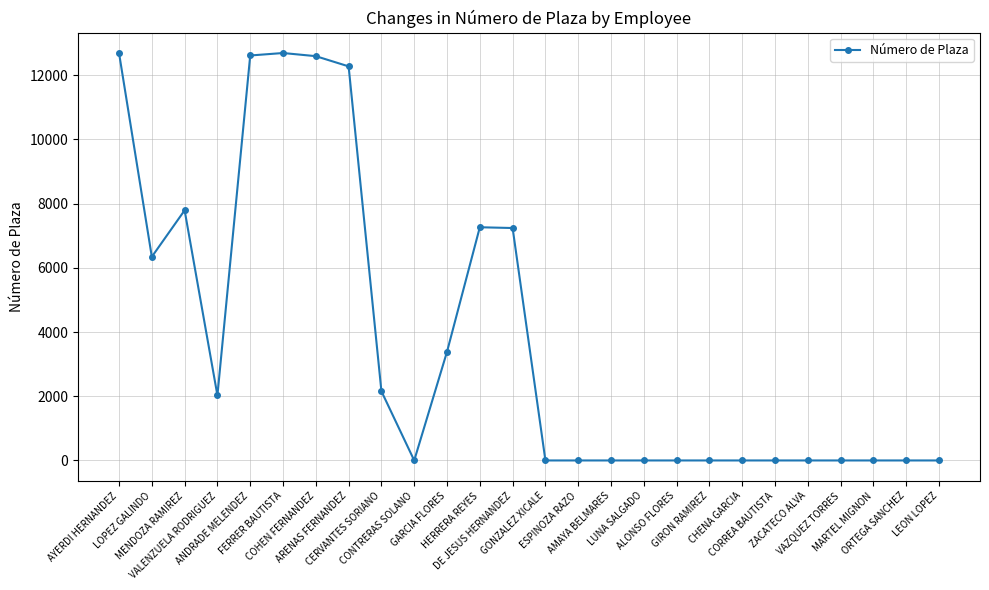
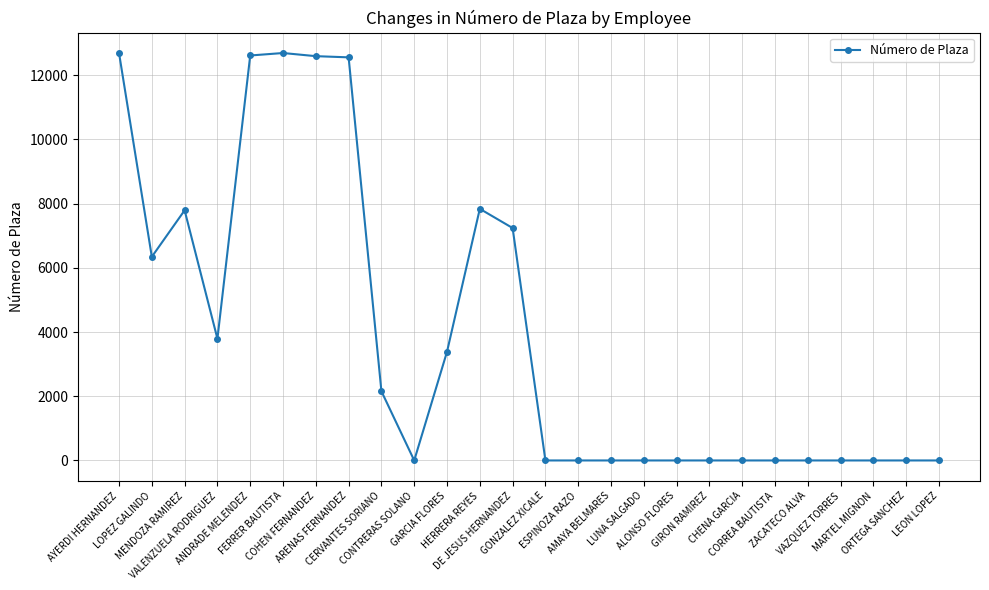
VALENZUELA RODRIGUEZ: 2000 -> 3800
ARENAS FERNANDEZ: 12300 -> 12600
HERRERA REYES: 7300 -> 7800
